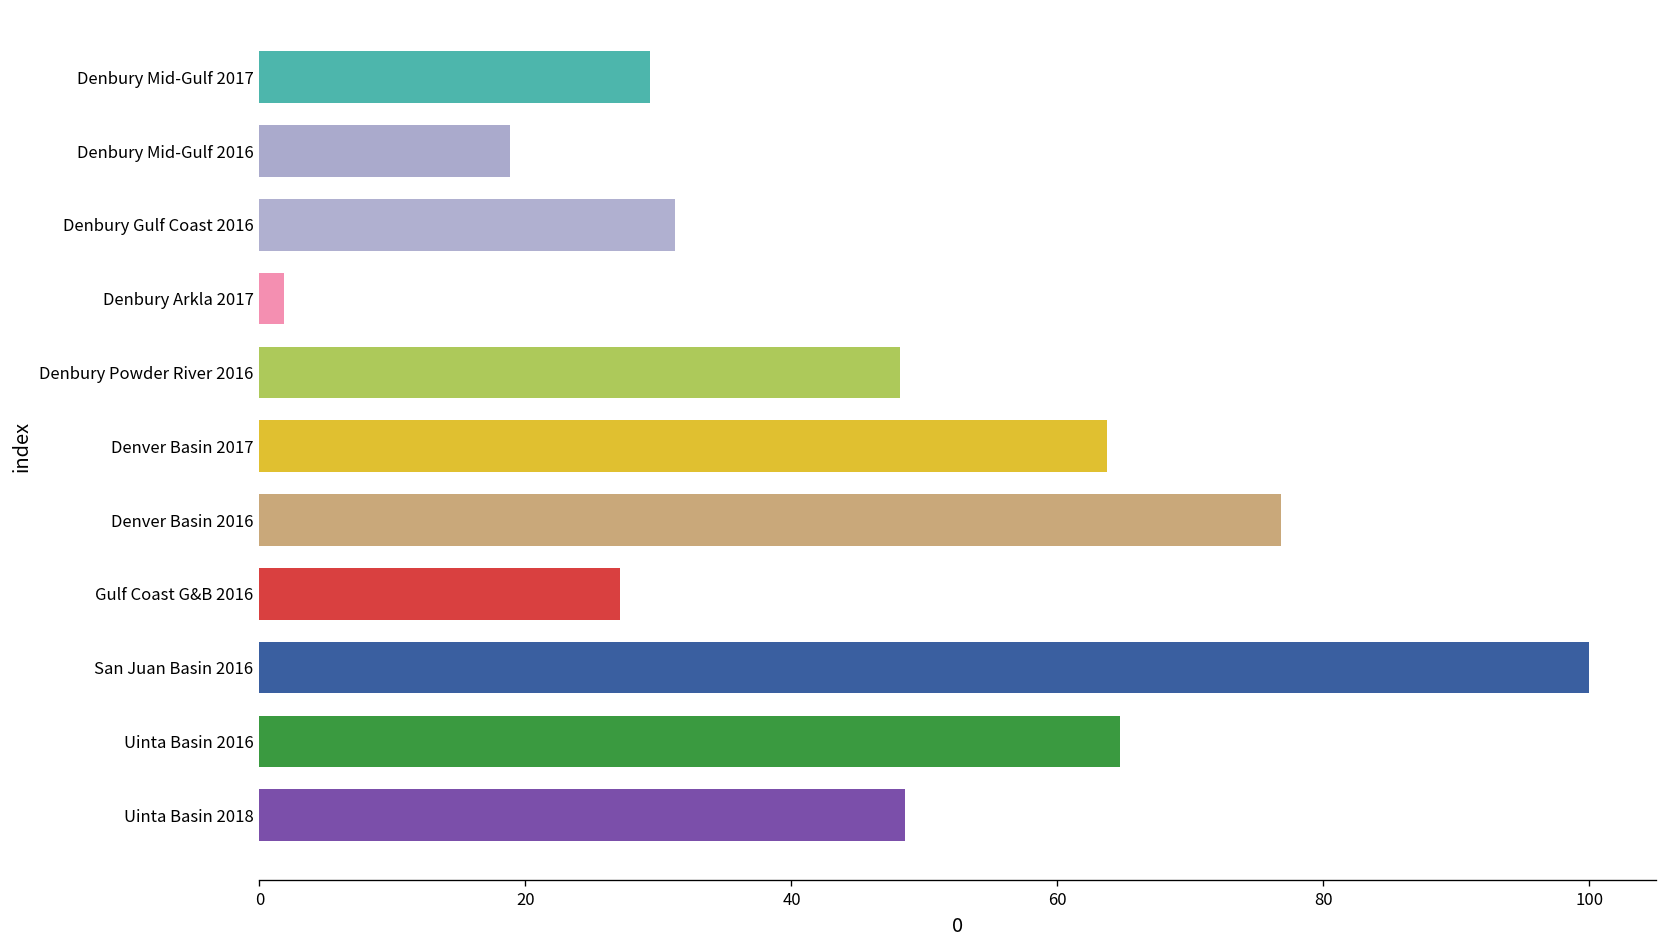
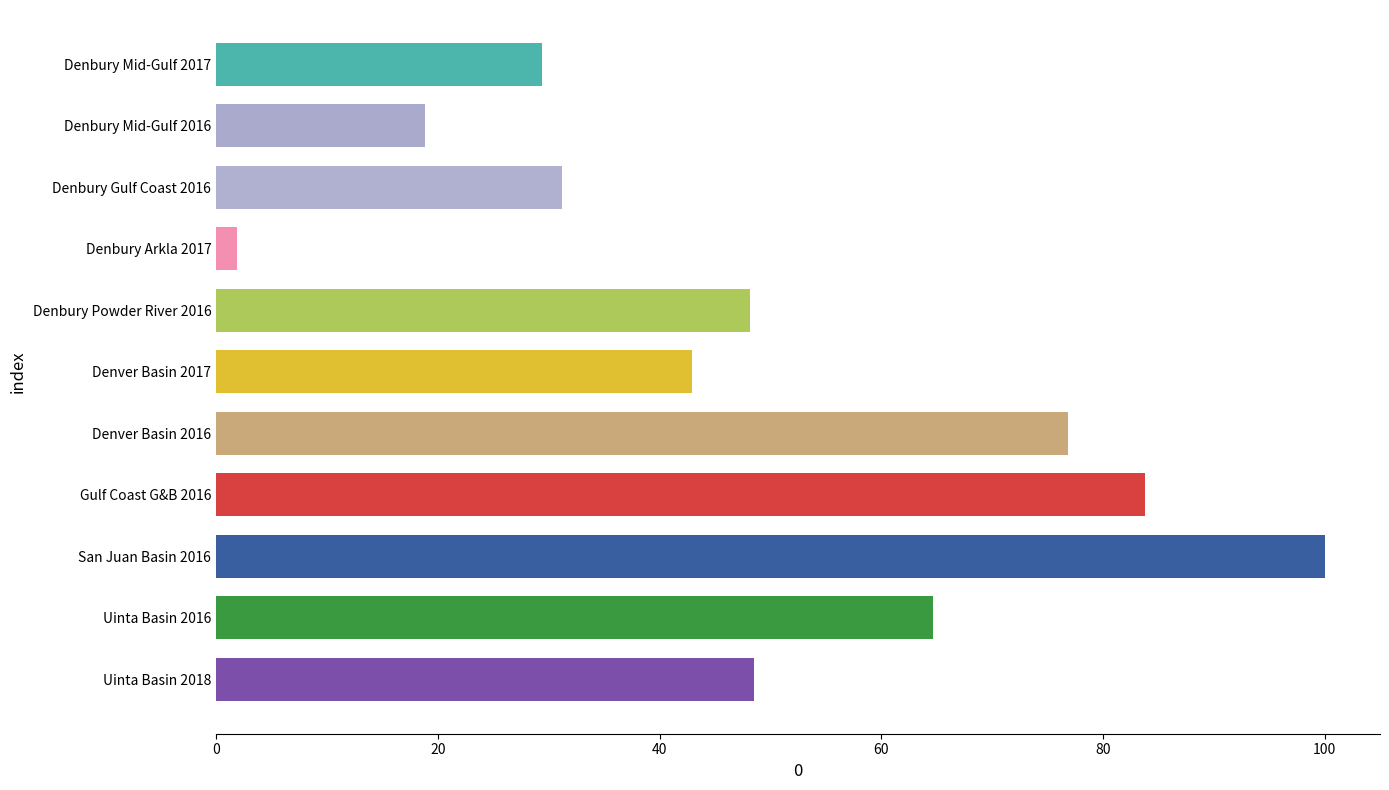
Denver Basin 2017: 63.7 -> 42.9
Gulf Coast G&B 2016: 27.1 -> 83.8
